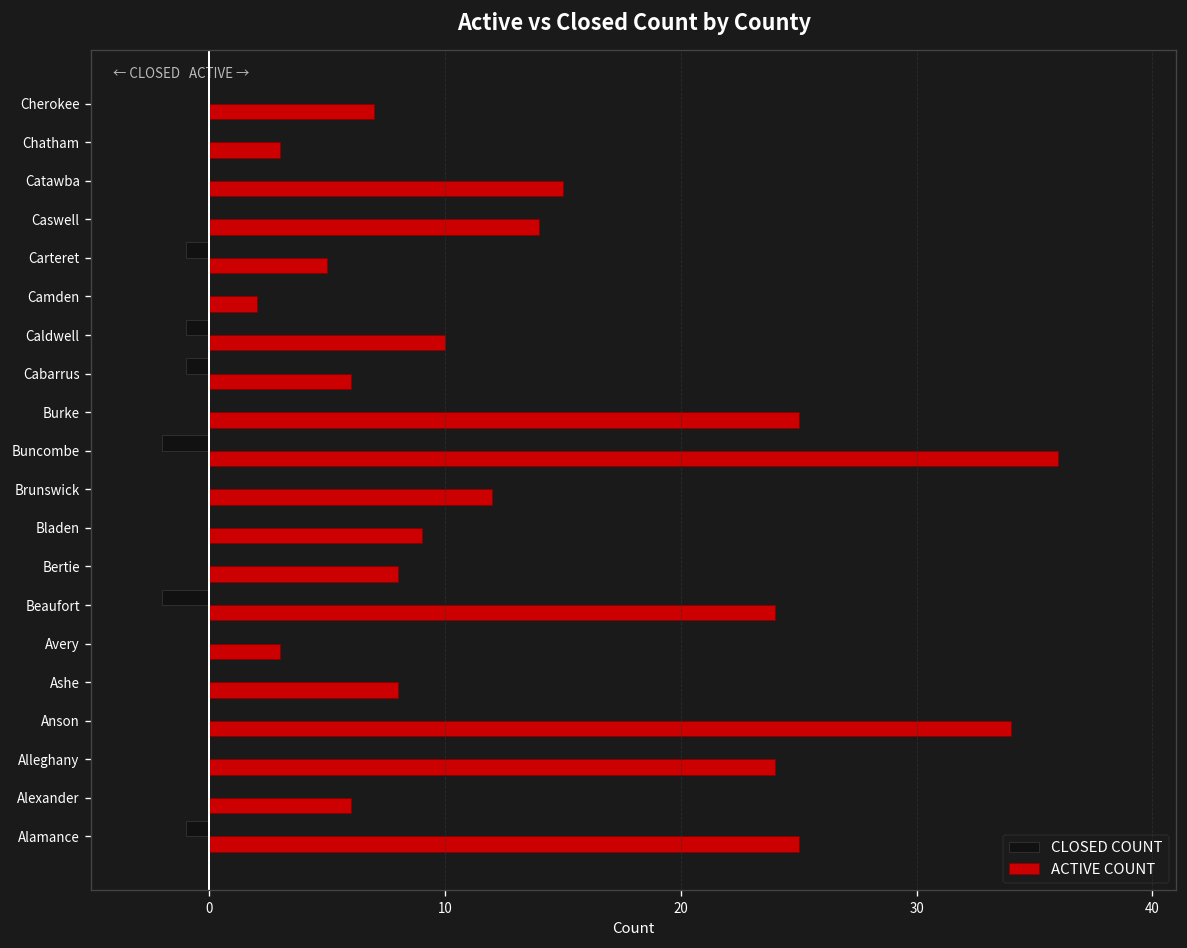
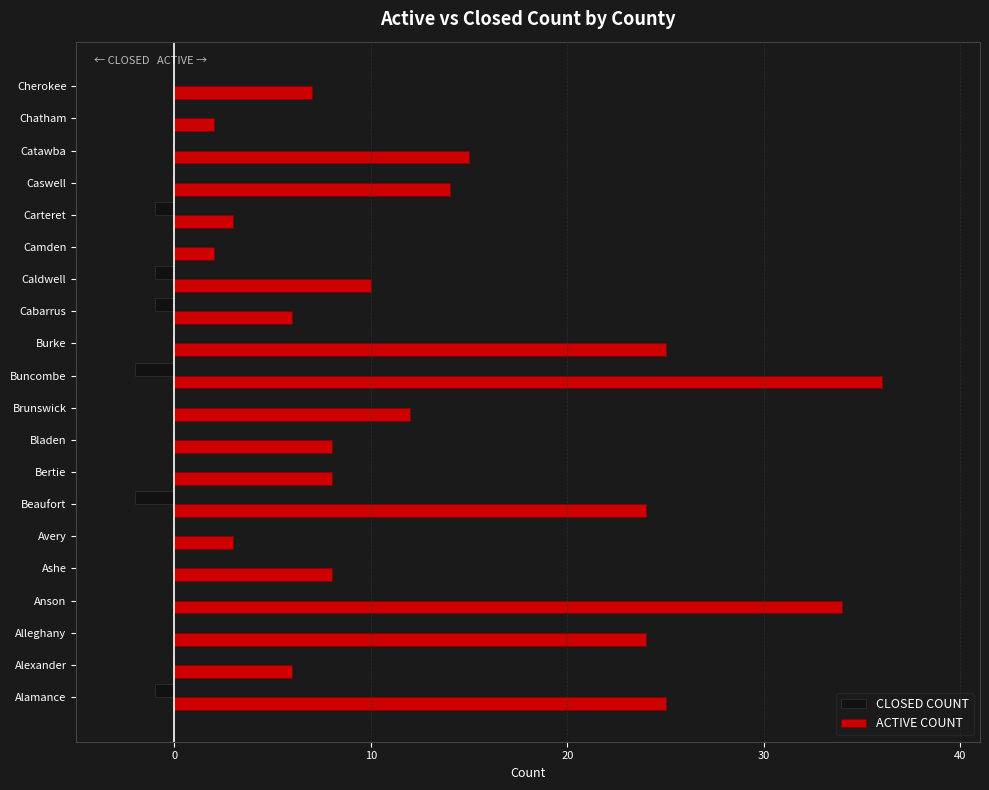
ACTIVE COUNT, Chatham: 3 -> 2
ACTIVE COUNT, Carteret: 5 -> 3
ACTIVE COUNT, Bladen: 9 -> 8
